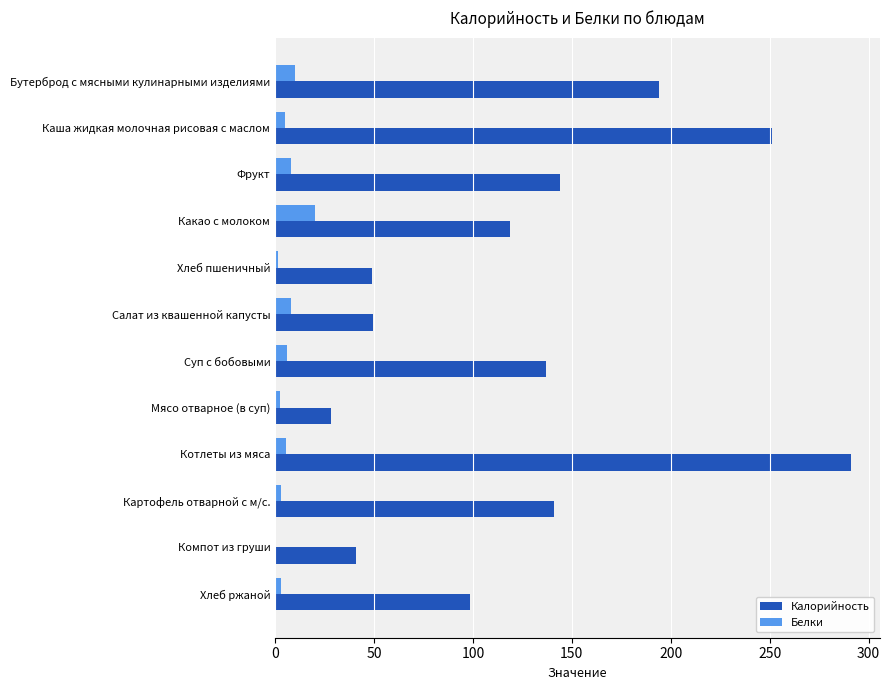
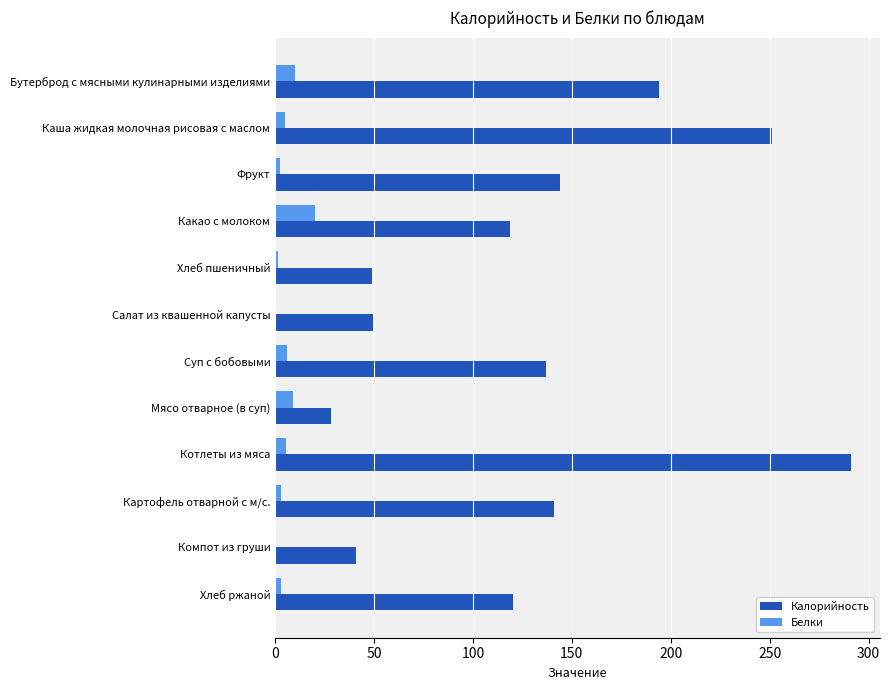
Белки, Фрукт: 8 -> 2
Белки, Салат из квашенной капусты: 8 -> 1
Белки, Мясо отварное (в суп): 3 -> 9
Калорийность, Хлеб ржаной: 98 -> 120
